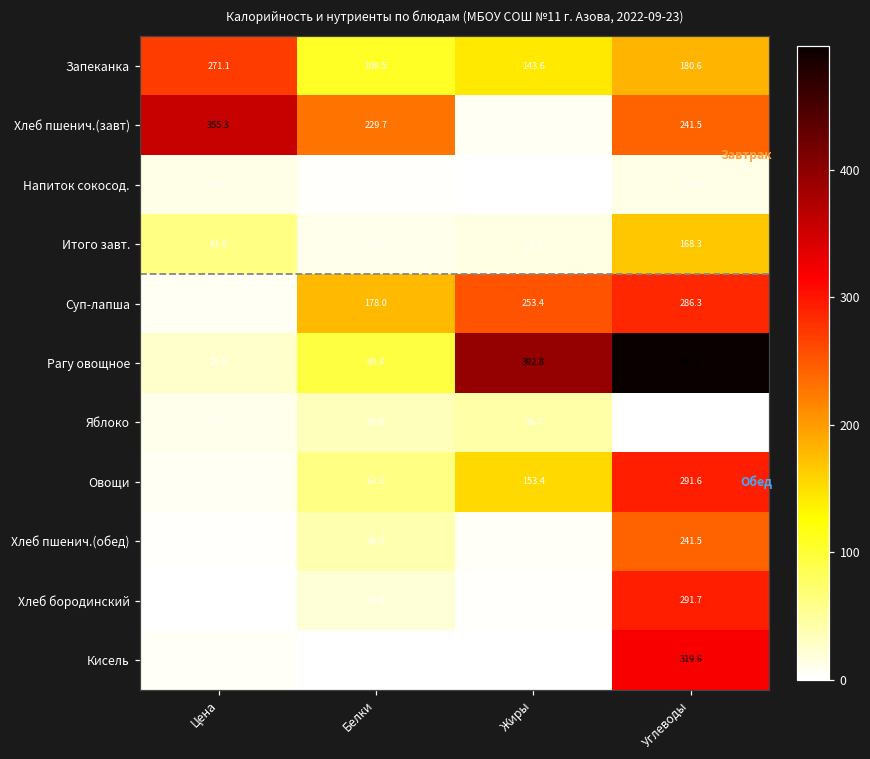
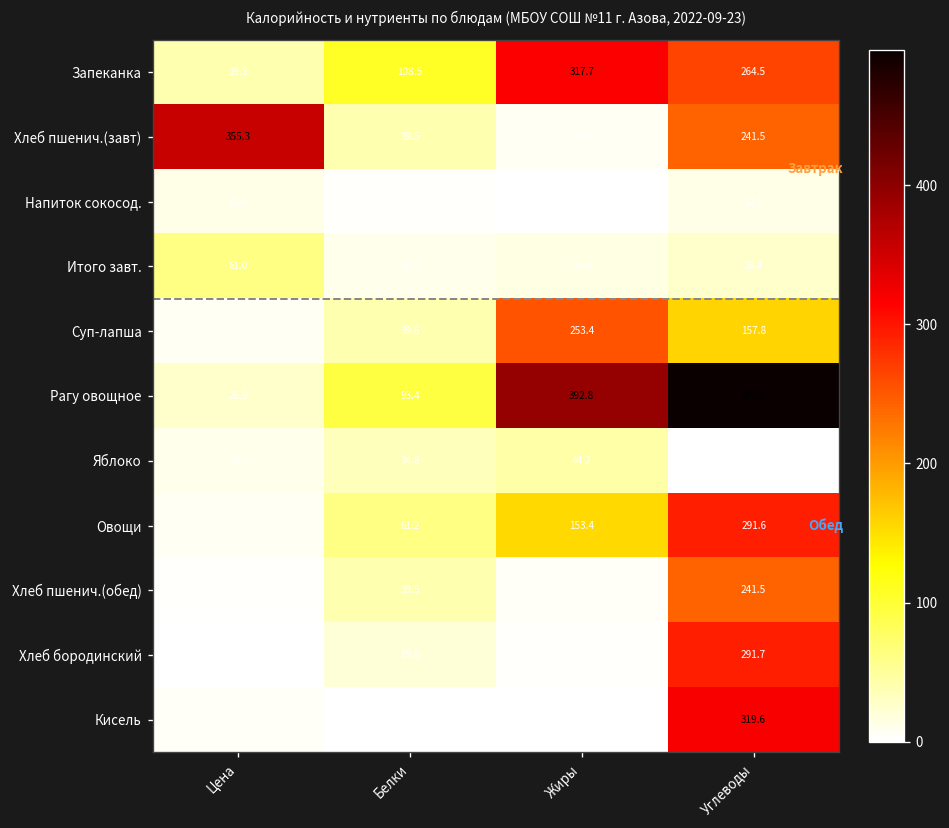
Запеканка, Цена: 271.1 -> 39.3
Запеканка, Жиры: 143.6 -> 317.7
Запеканка, Углеводы: 180.6 -> 264.5
Хлеб пшенич.(завт), Белки: 229.7 -> 39.5
Итого завт., Углеводы: 168.3 -> 26.4
Суп-лапша, Белки: 178.0 -> 39.6
Суп-лапша, Углеводы: 286.3 -> 157.8
